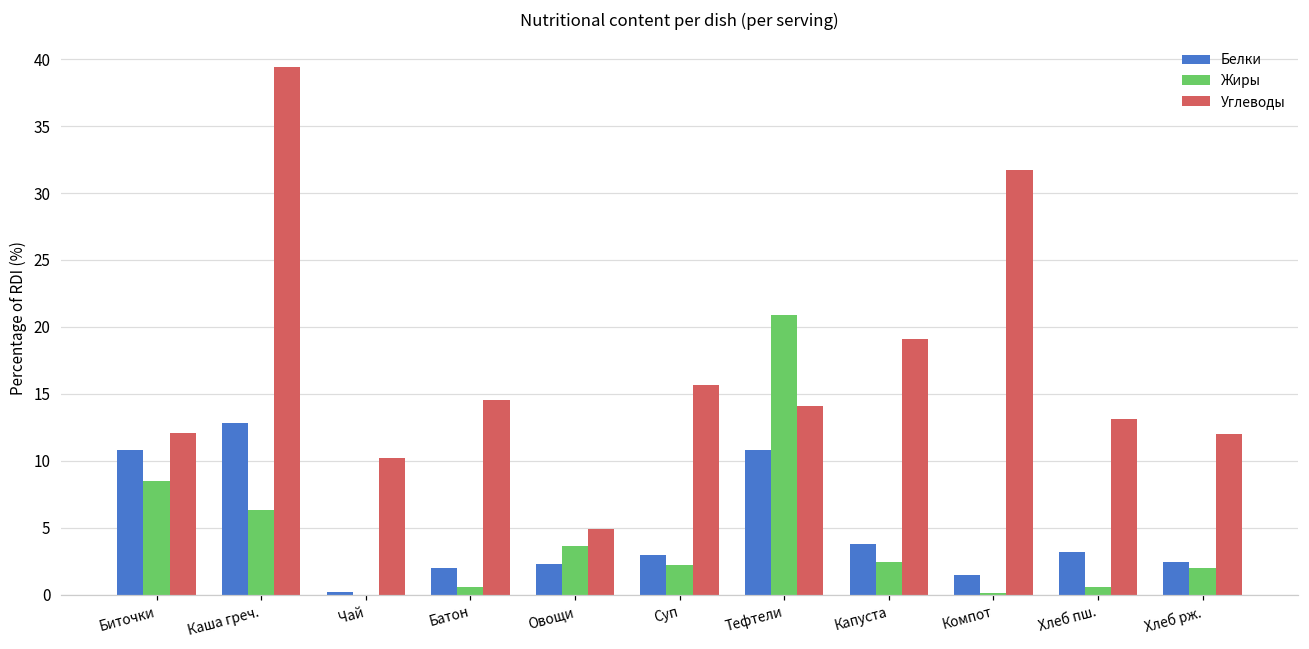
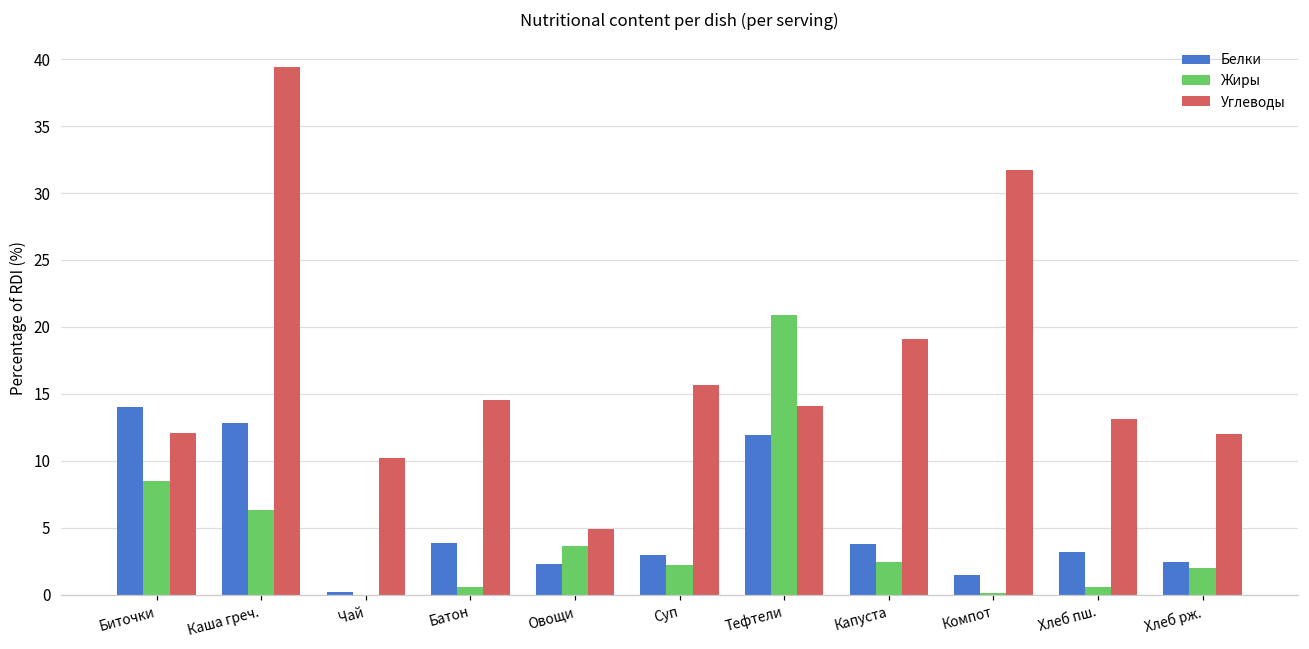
Белки, Биточки: 10.8 -> 14.0
Белки, Батон: 2.0 -> 3.8
Белки, Тефтели: 10.8 -> 11.9
